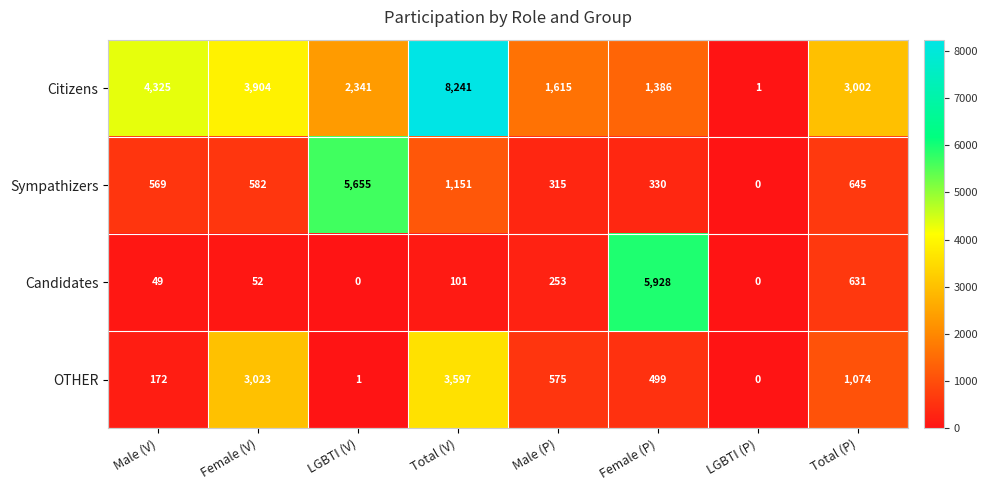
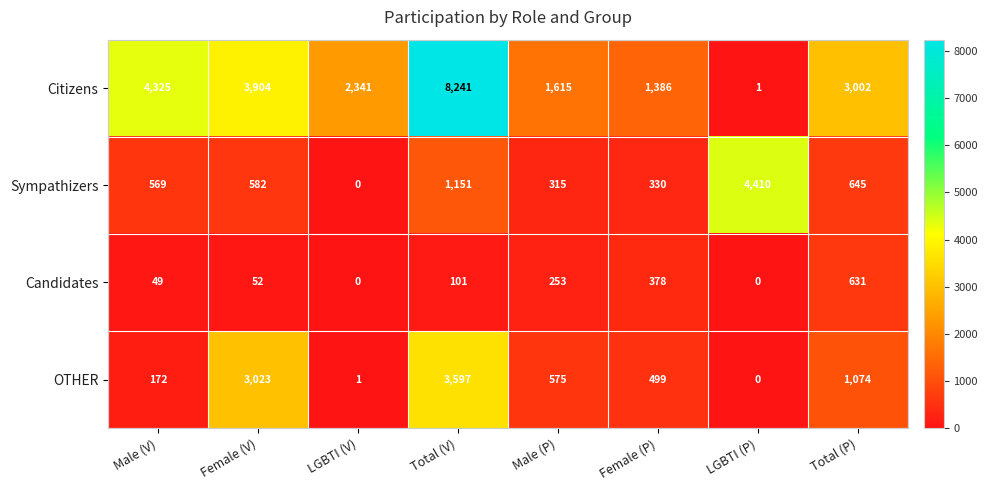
Sympathizers, LGBTI (V): 5,655 -> 0
Sympathizers, LGBTI (P): 0 -> 4,410
Candidates, Female (P): 5,928 -> 378
